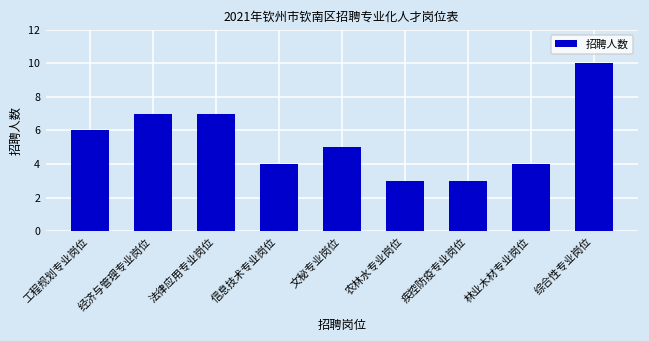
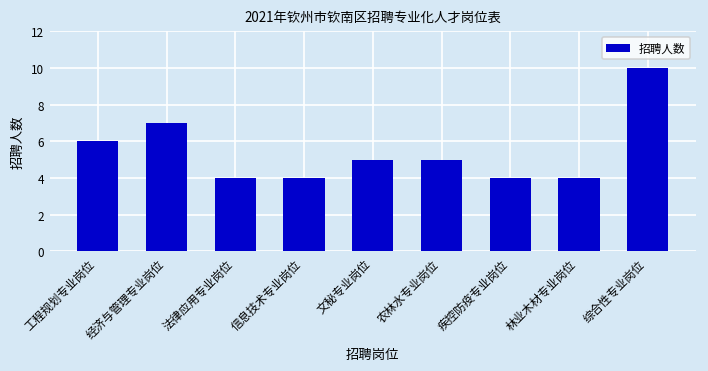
法律应用专业岗位: 7 -> 4
农林水专业岗位: 3 -> 5
疾控防疫专业岗位: 3 -> 4
